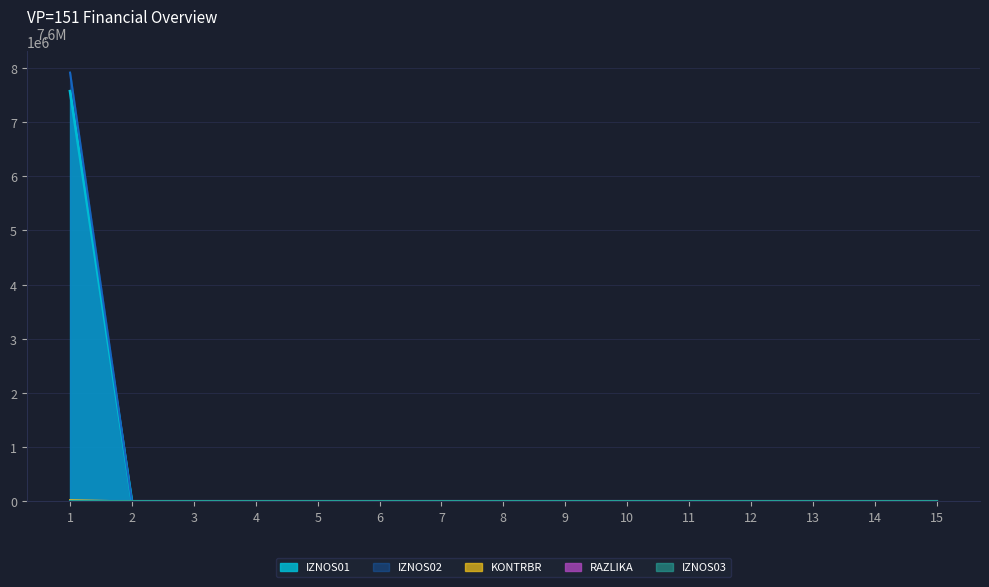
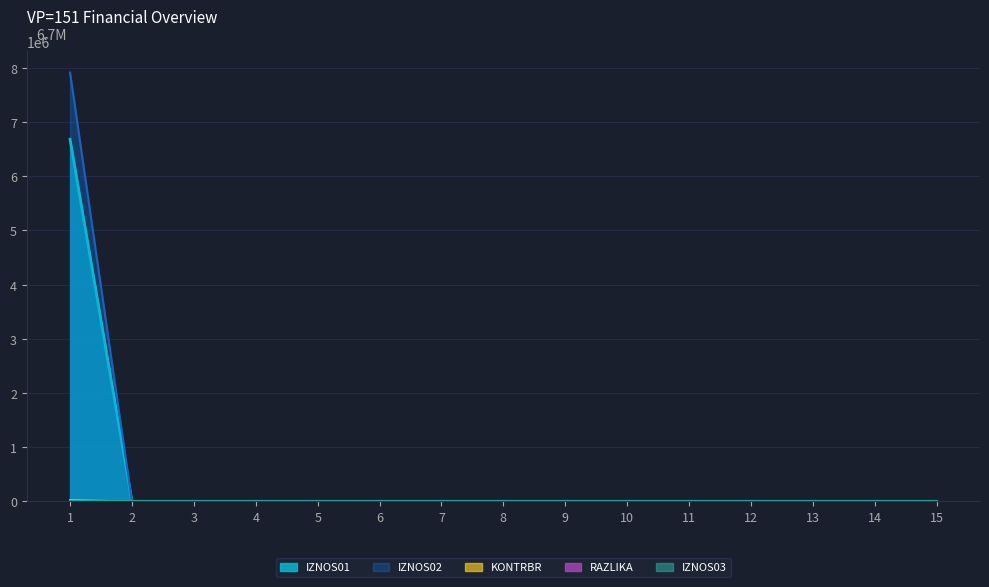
IZNOS01, 1: 7.6M -> 6.7M
